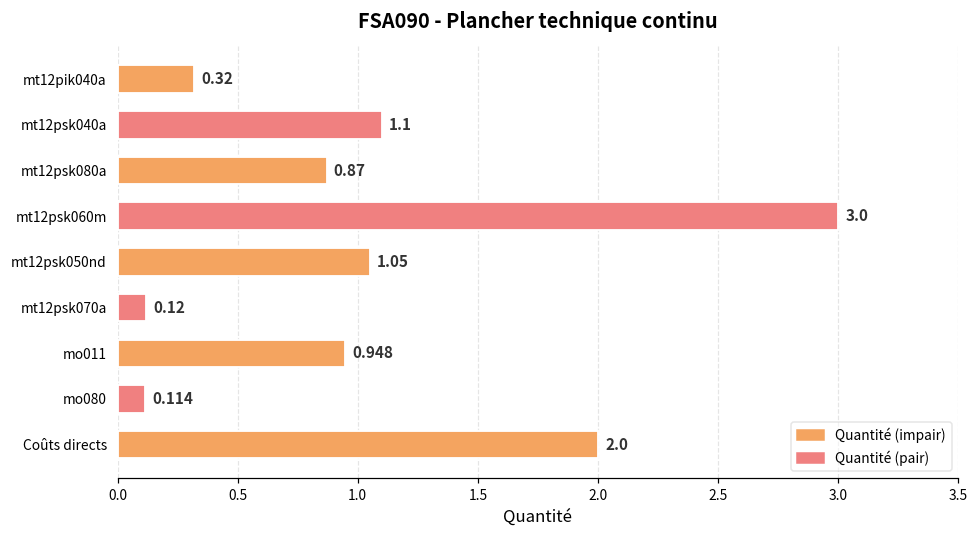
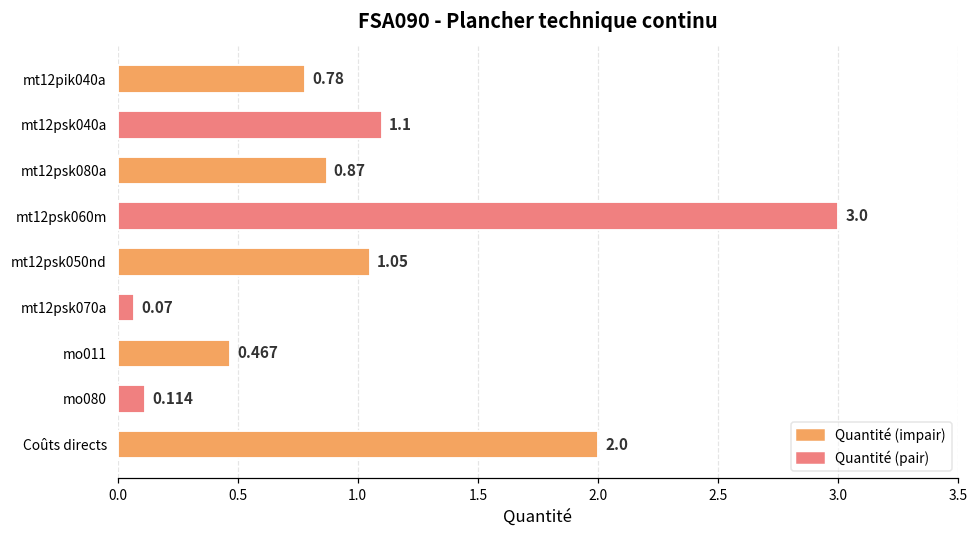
mt12pik040a: 0.32 -> 0.78
mt12psk070a: 0.12 -> 0.07
mo011: 0.948 -> 0.467
